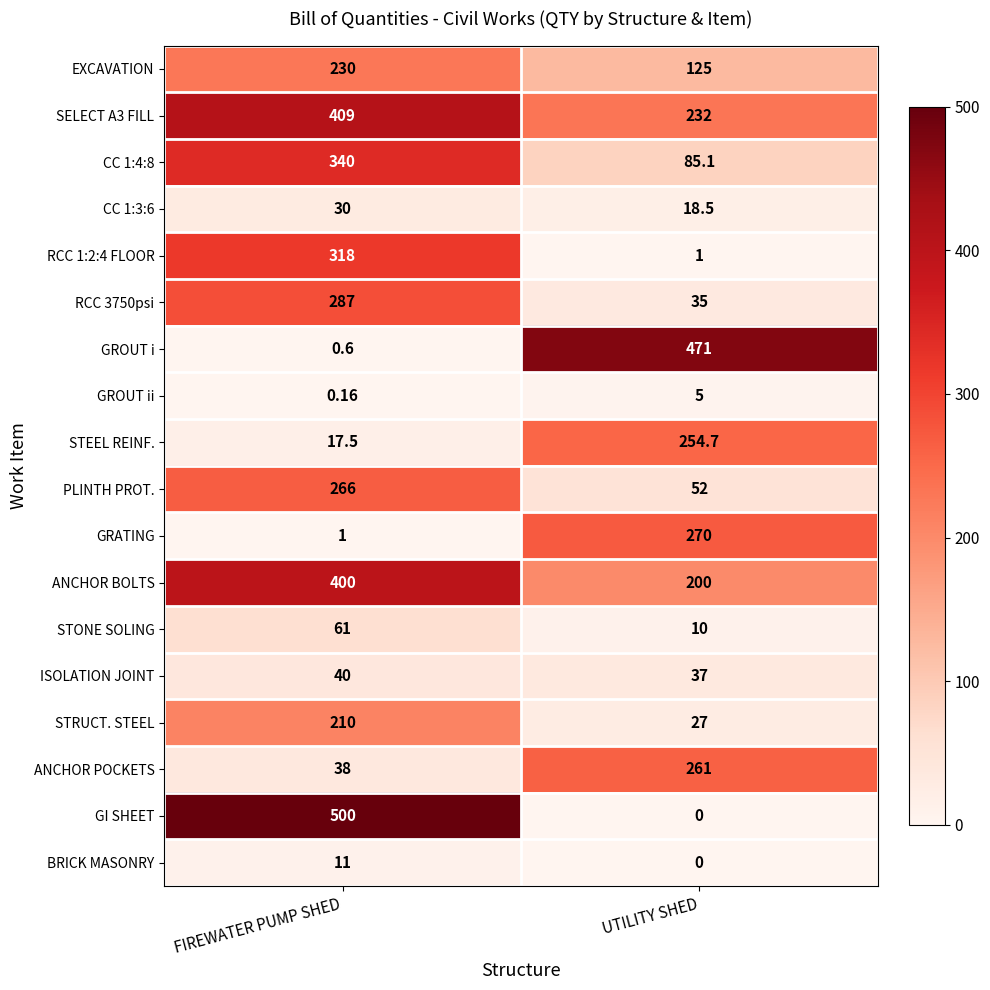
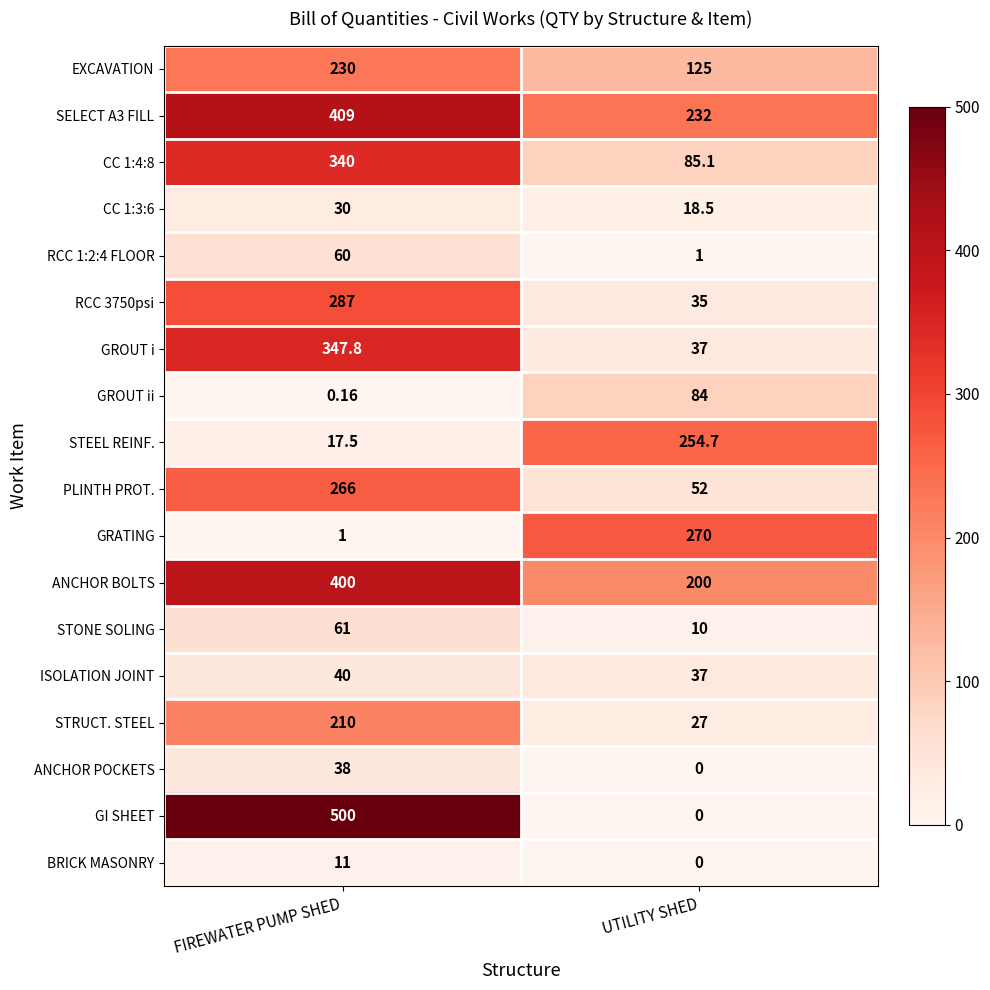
RCC 1:2:4 FLOOR, FIREWATER PUMP SHED: 318 -> 60
GROUT i, FIREWATER PUMP SHED: 0.6 -> 347.8
GROUT i, UTILITY SHED: 471 -> 37
GROUT ii, UTILITY SHED: 5 -> 84
ANCHOR POCKETS, UTILITY SHED: 261 -> 0
